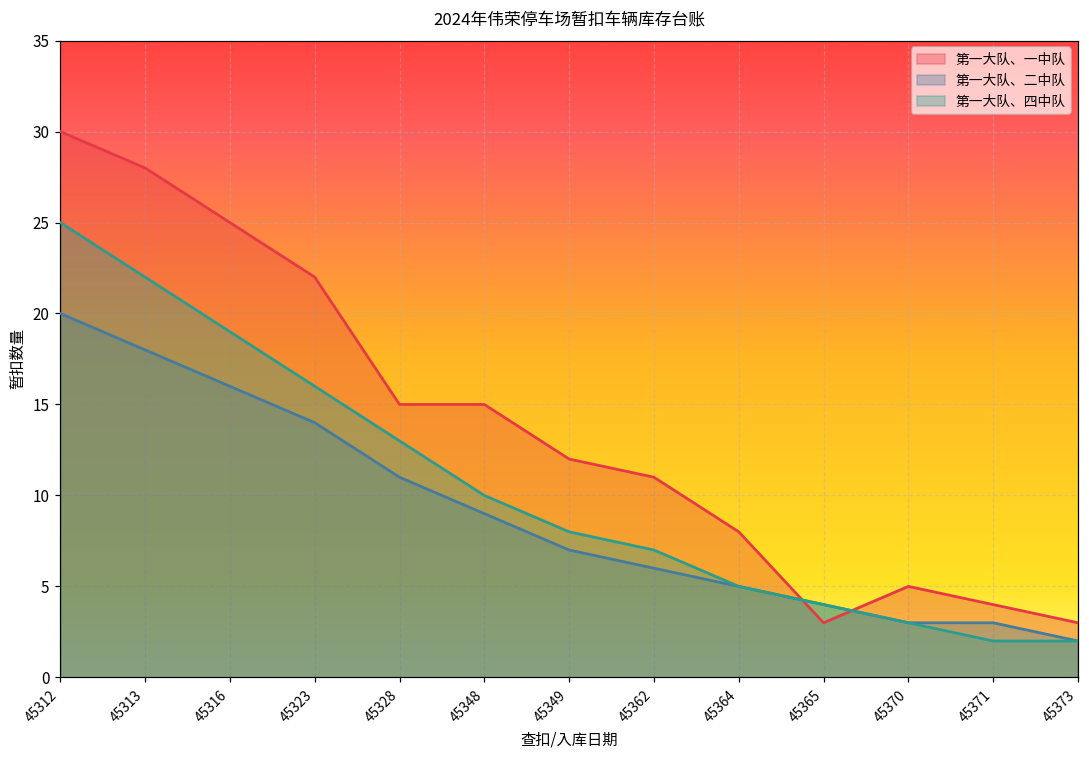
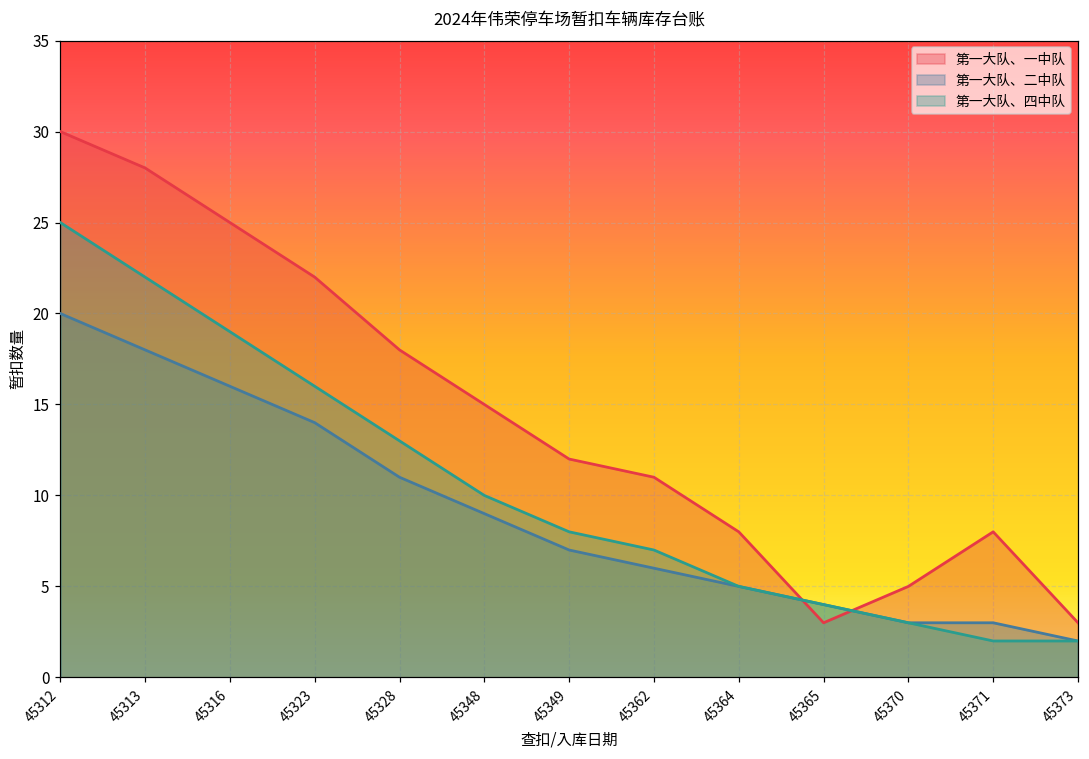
第一大队、一中队, 45328: 15 -> 18
第一大队、一中队, 45371: 4 -> 8
